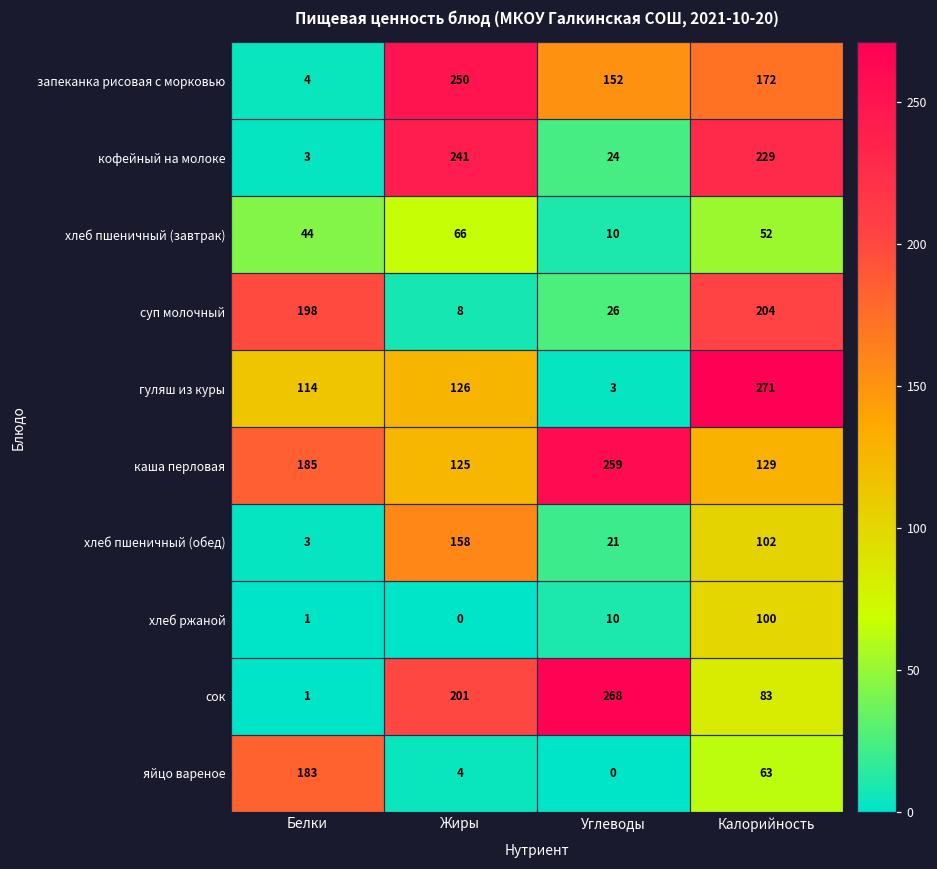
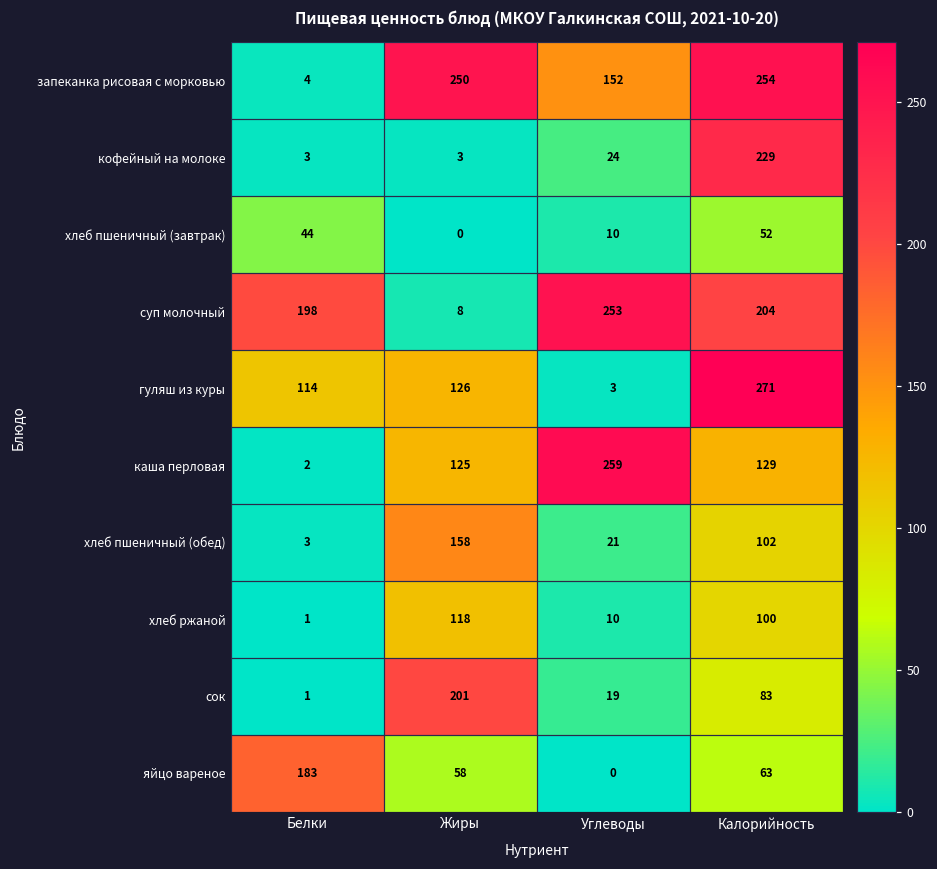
запеканка рисовая с морковью, Калорийность: 172 -> 254
кофейный на молоке, Жиры: 241 -> 3
хлеб пшеничный (завтрак), Жиры: 66 -> 0
суп молочный, Углеводы: 26 -> 253
каша перловая, Белки: 185 -> 2
хлеб ржаной, Жиры: 0 -> 118
сок, Углеводы: 268 -> 19
яйцо вареное, Жиры: 4 -> 58
